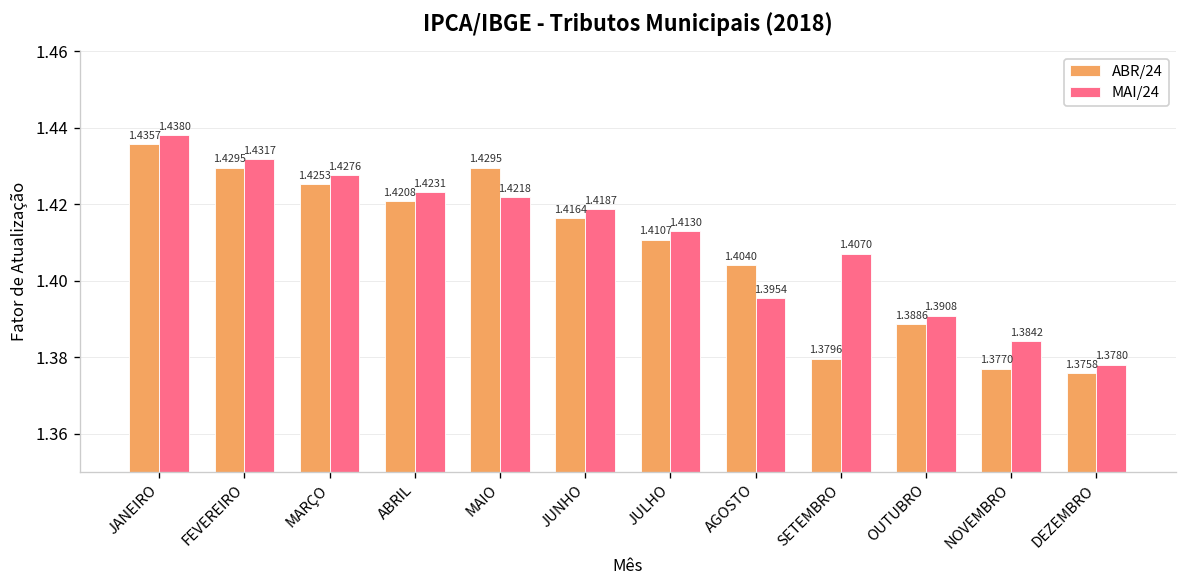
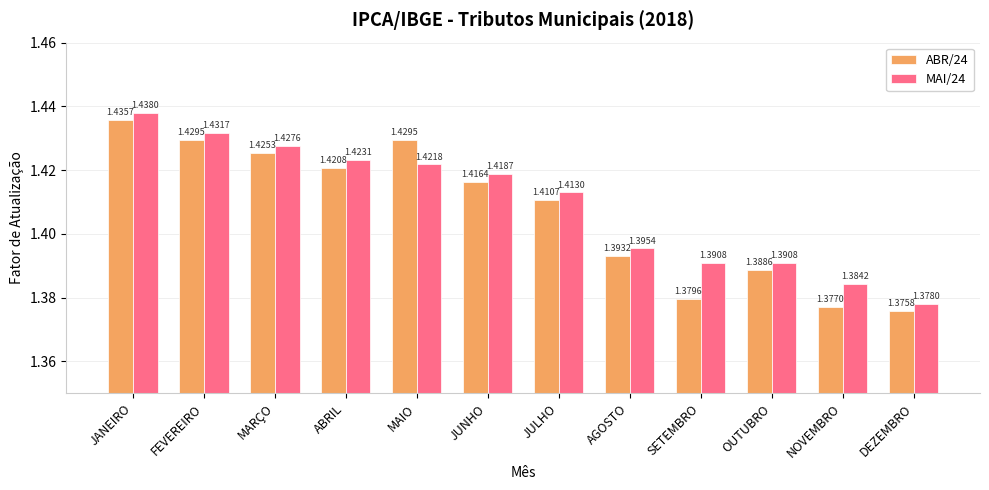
ABR/24, AGOSTO: 1.4040 -> 1.3932
MAI/24, SETEMBRO: 1.4070 -> 1.3908
